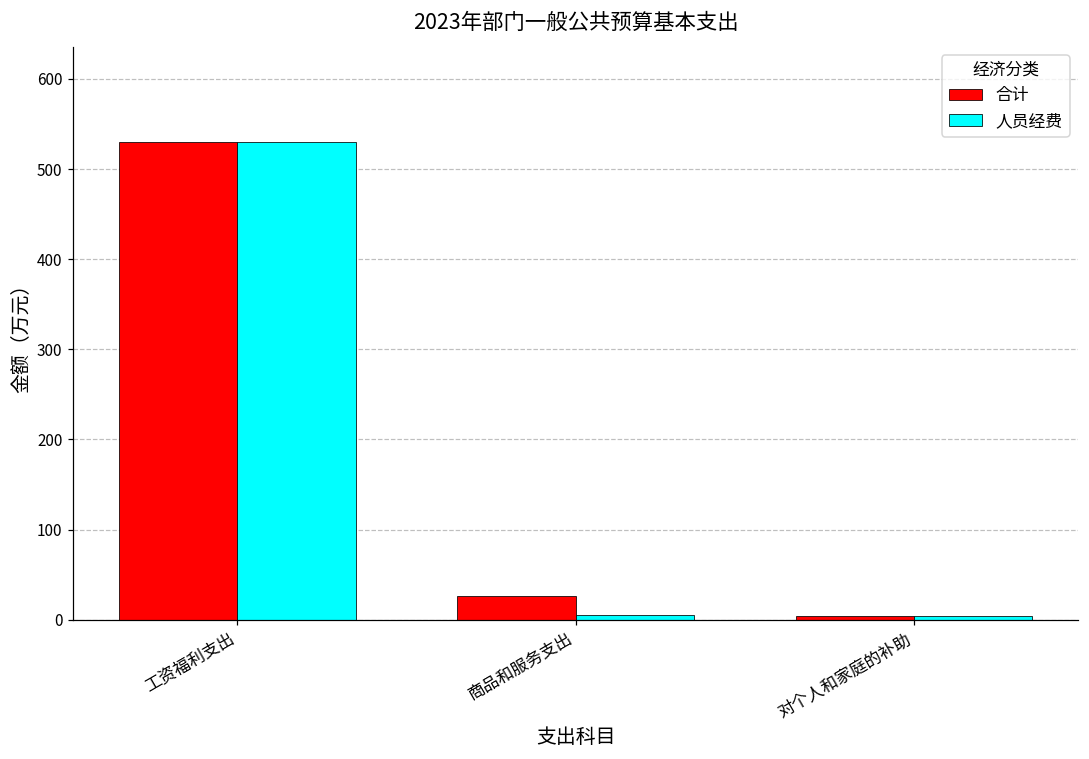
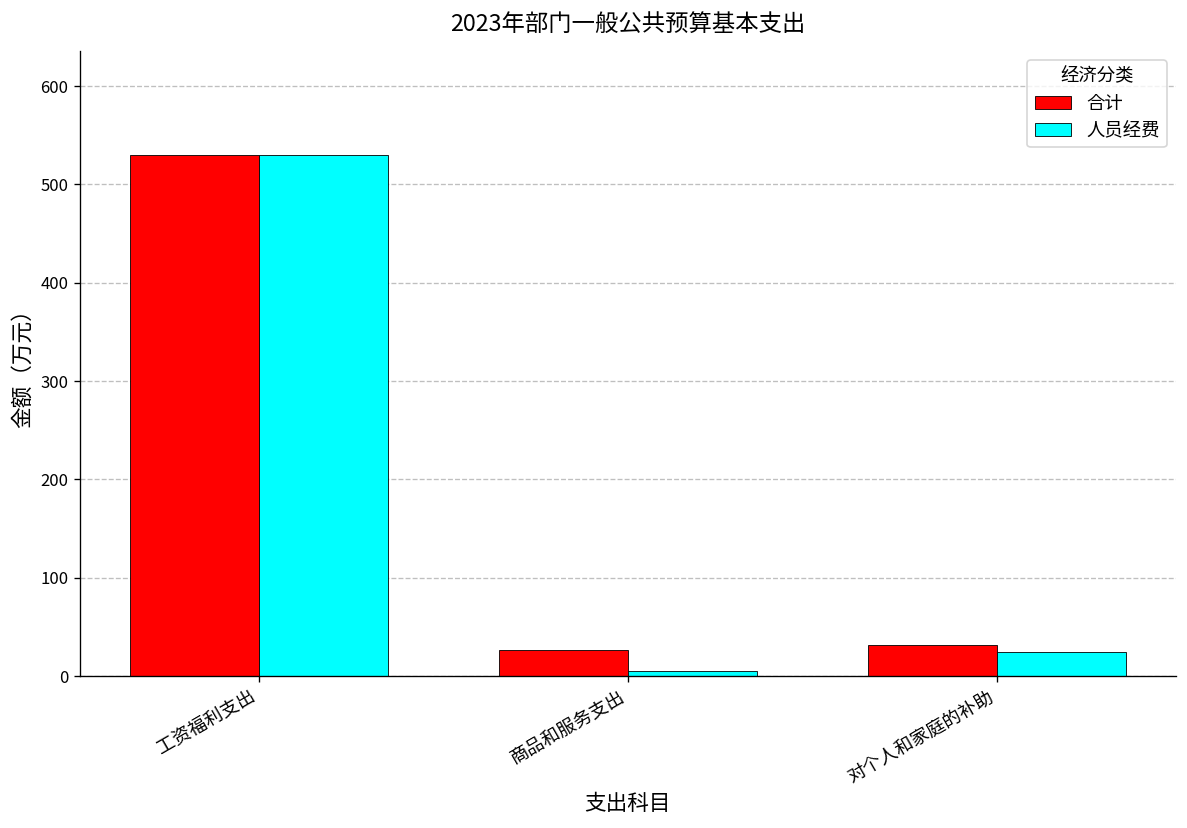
合计, 对个人和家庭的补助: 0 -> 30
人员经费, 对个人和家庭的补助: 0 -> 20
